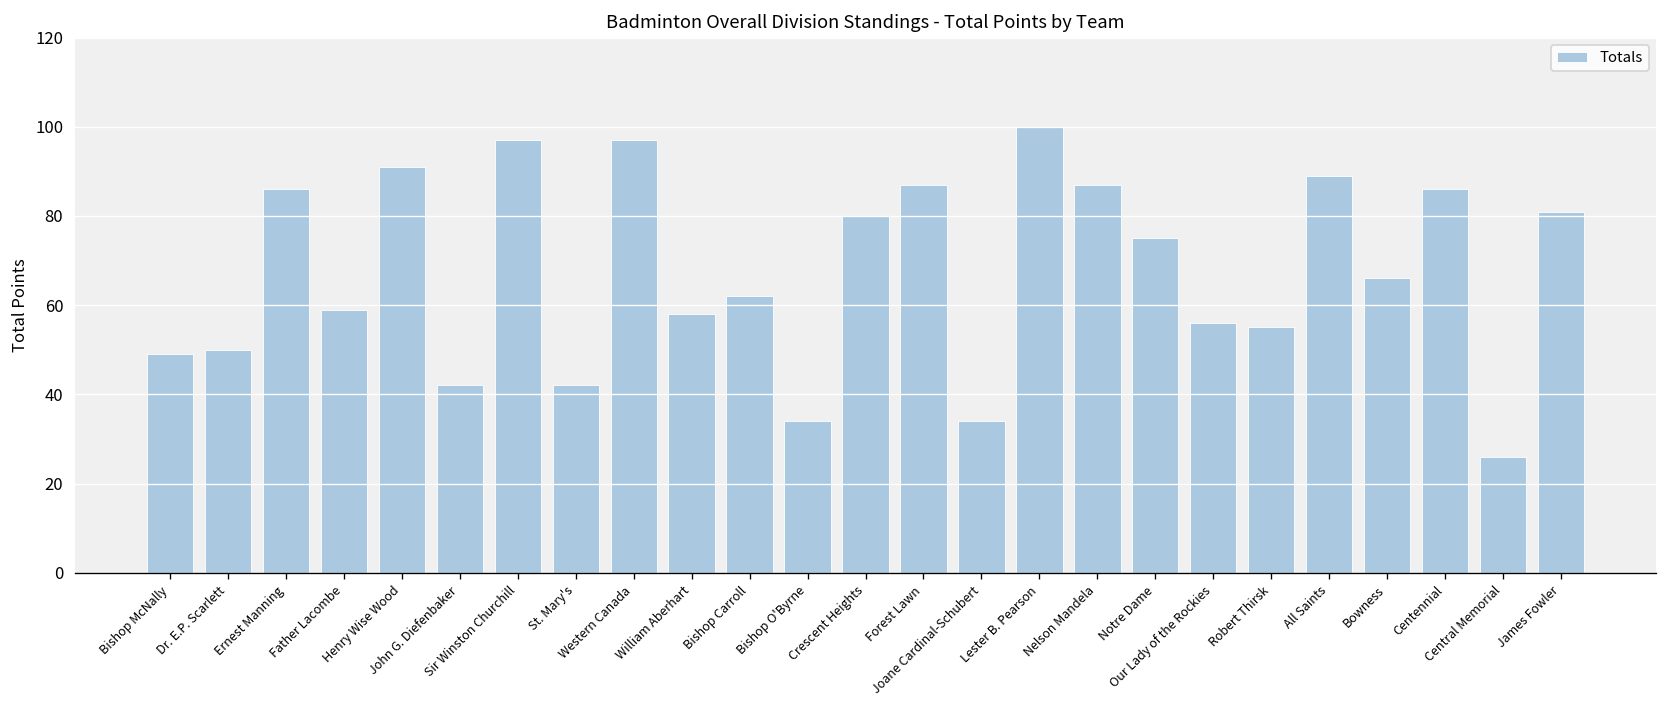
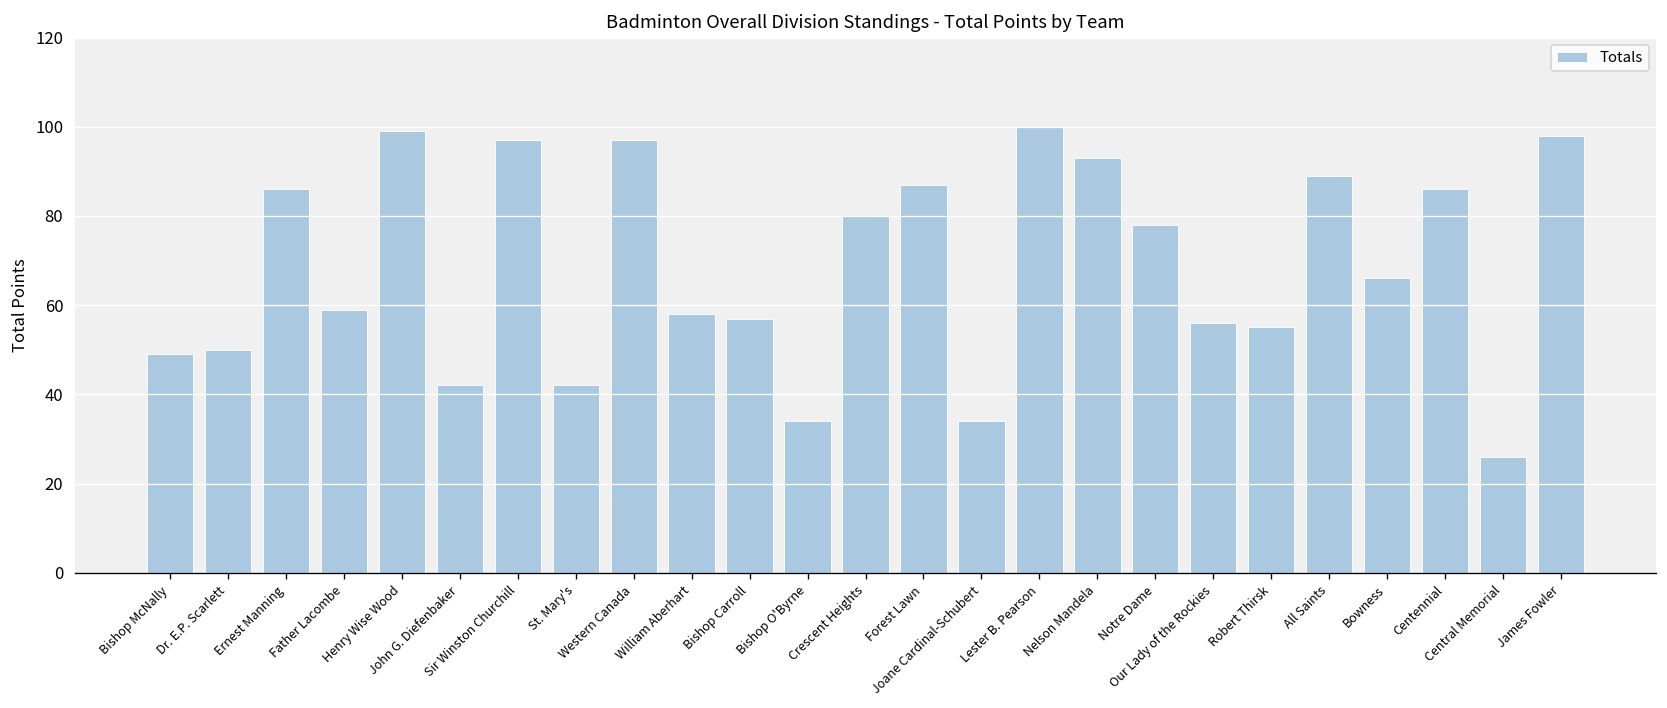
Henry Wise Wood: 91 -> 99
Bishop Carroll: 62 -> 57
Nelson Mandela: 87 -> 93
Notre Dame: 75 -> 78
James Fowler: 81 -> 98
